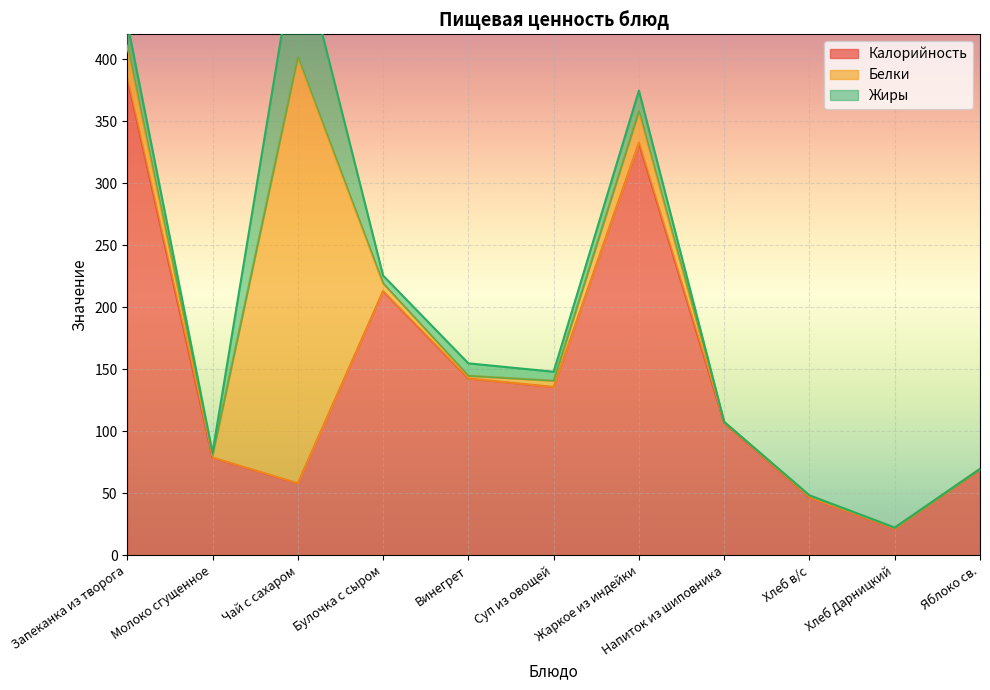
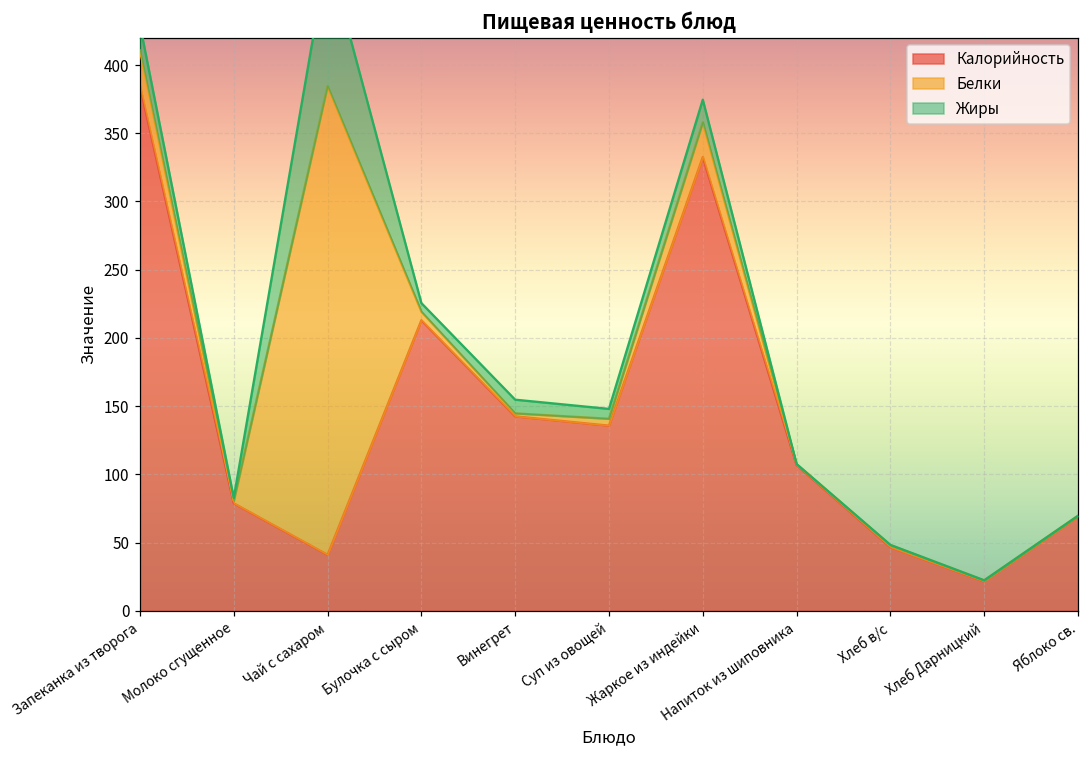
Калорийность, Чай с сахаром: 58 -> 41
